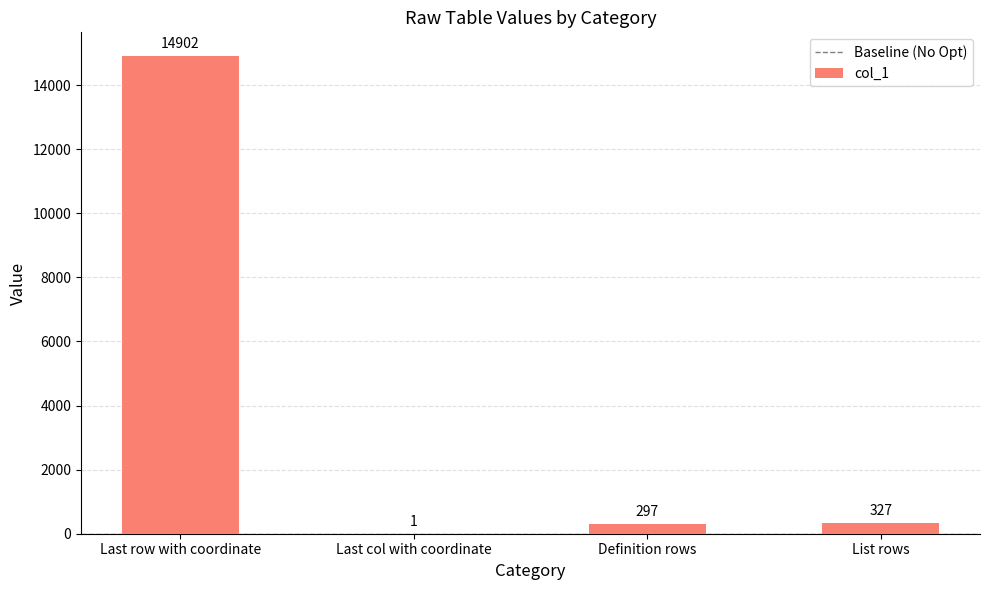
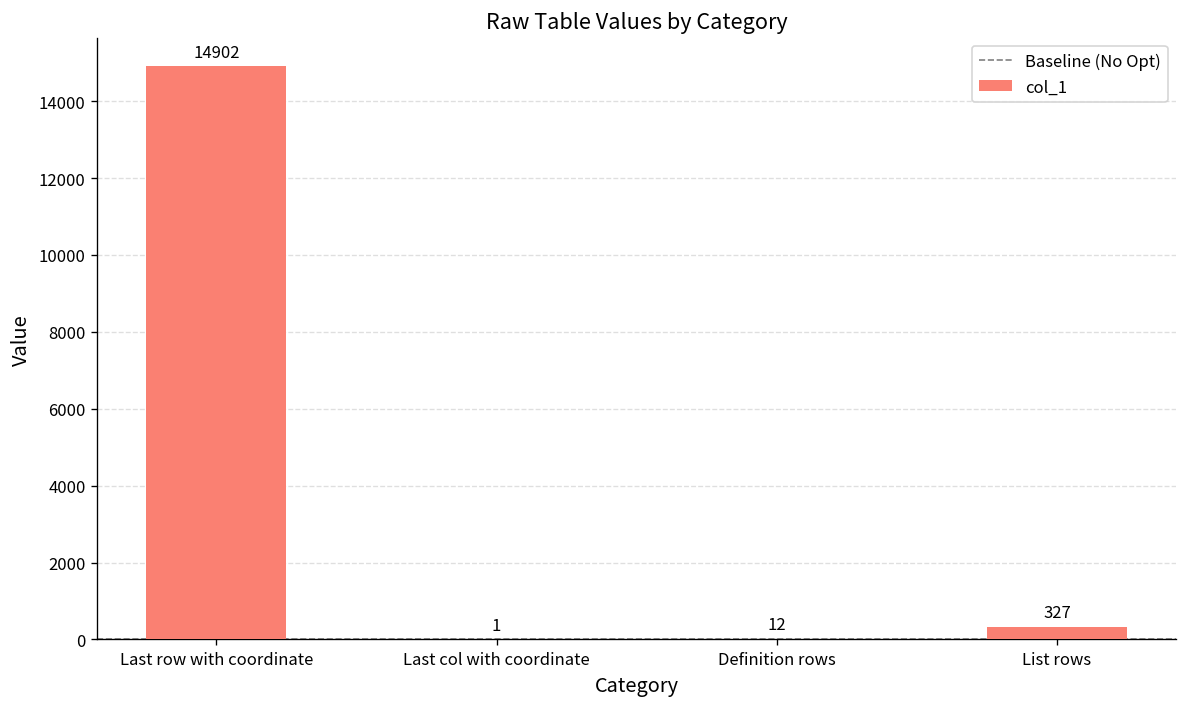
Definition rows: 297 -> 12
